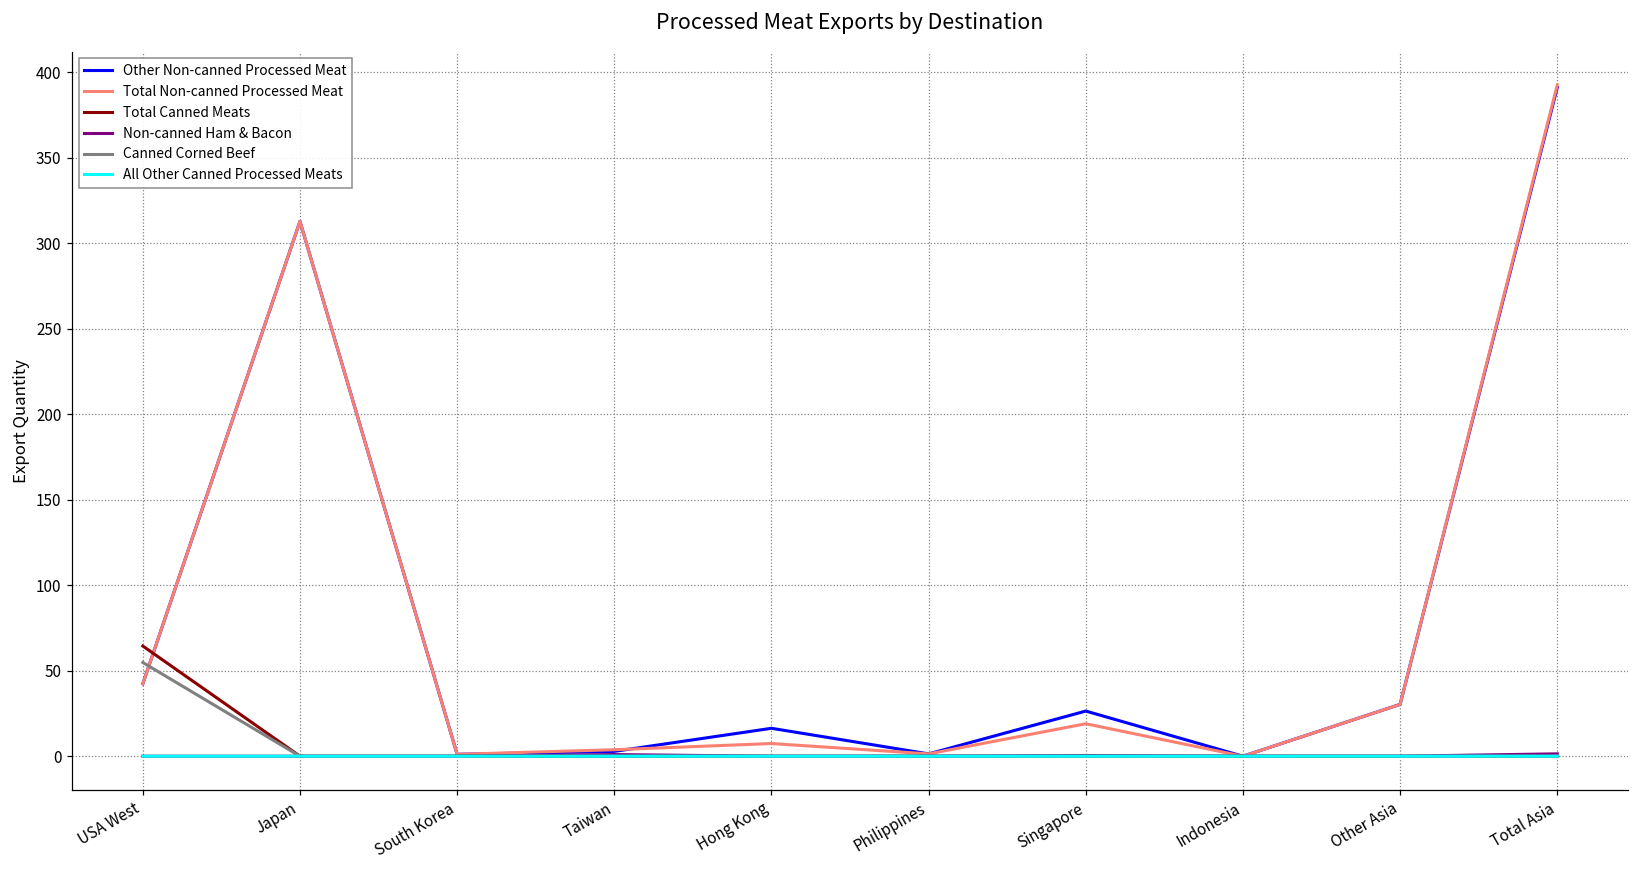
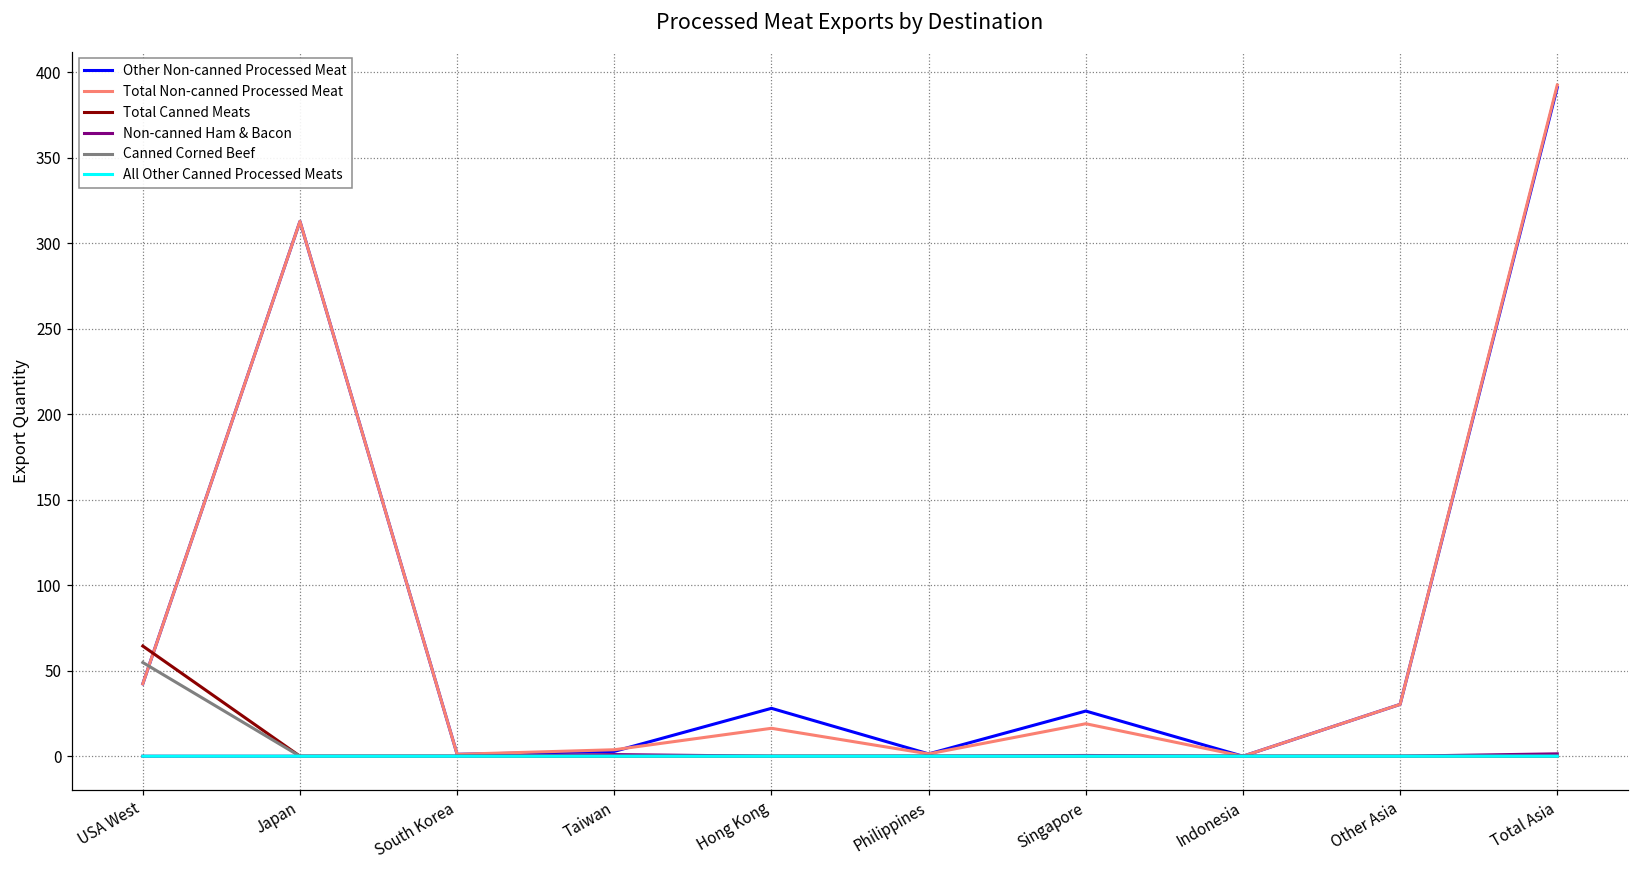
Other Non-canned Processed Meat, Hong Kong: 16 -> 28
Total Non-canned Processed Meat, Hong Kong: 7 -> 16
